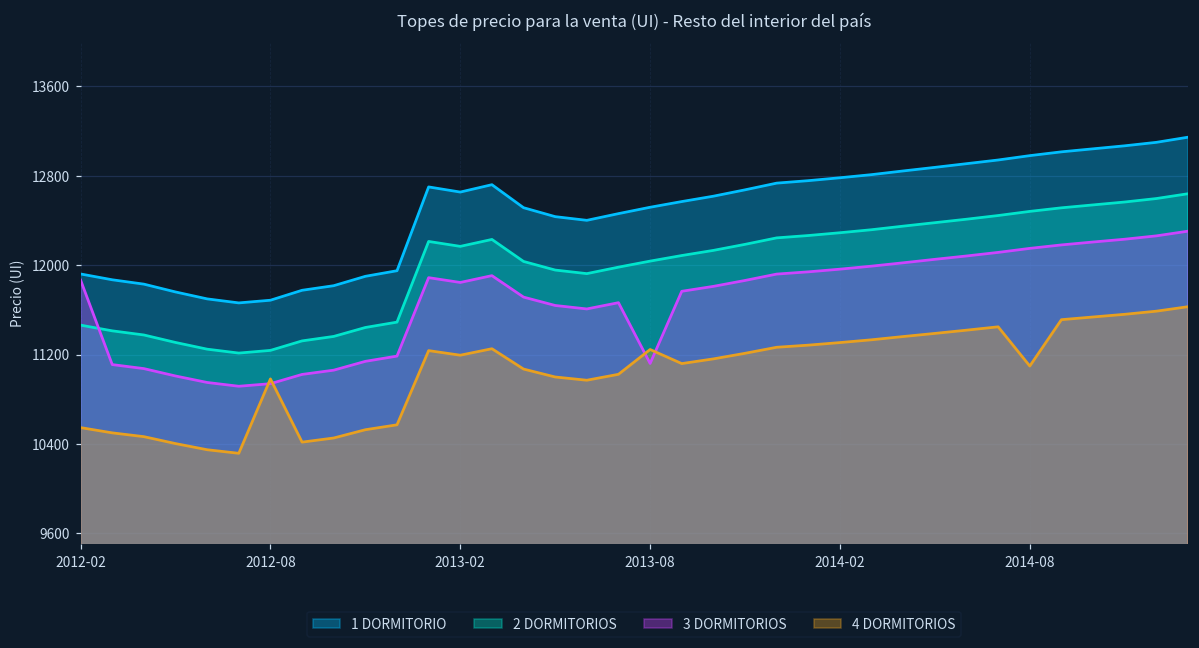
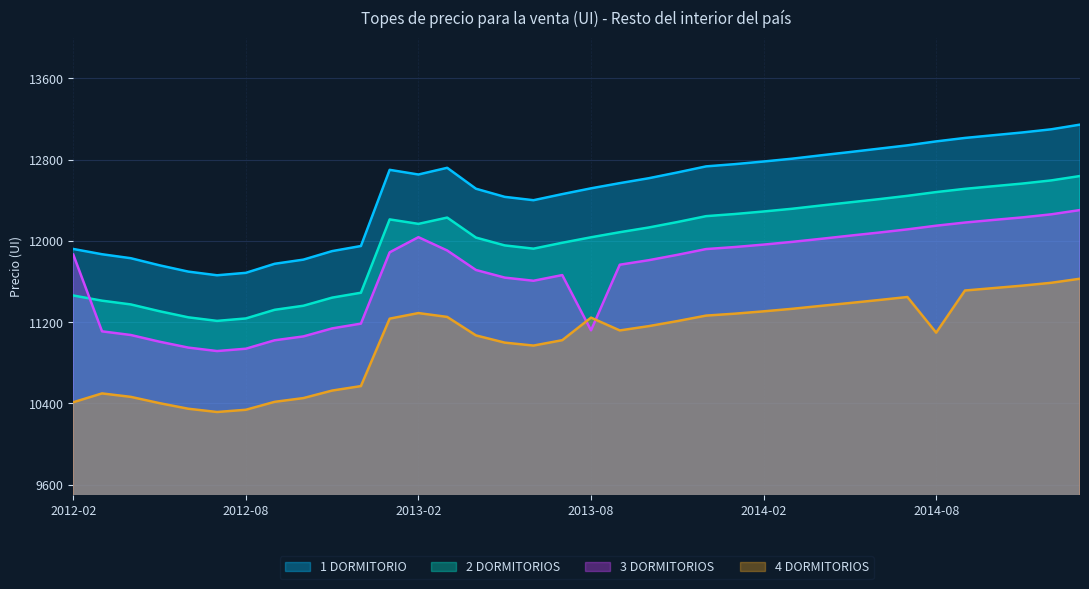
4 DORMITORIOS, 2012-02: 10550 -> 10410
4 DORMITORIOS, 2012-08: 10980 -> 10340
3 DORMITORIOS, 2013-02: 11850 -> 12040
4 DORMITORIOS, 2013-02: 11190 -> 11290
